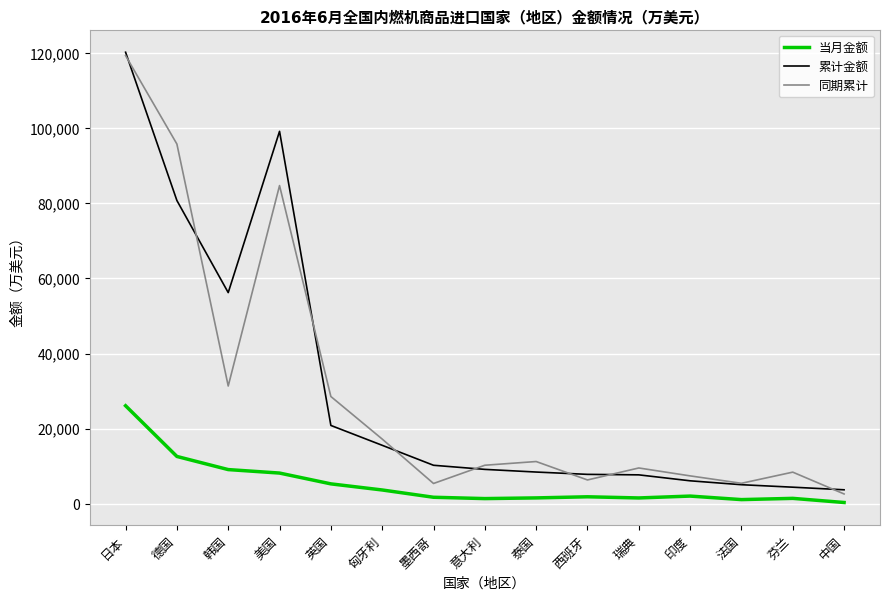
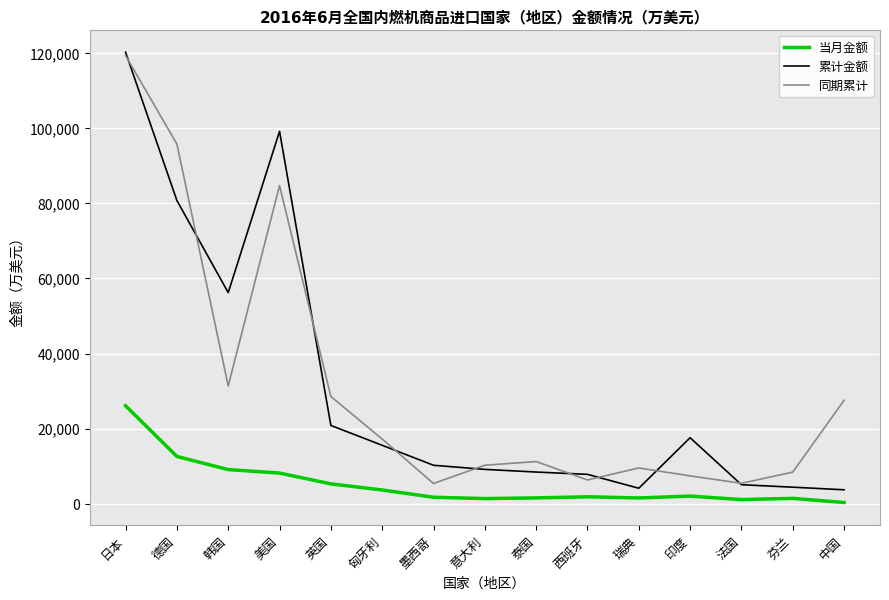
累计金额, 瑞典: 8,000 -> 4,000
累计金额, 印度: 6,000 -> 18,000
同期累计, 中国: 3,000 -> 28,000
